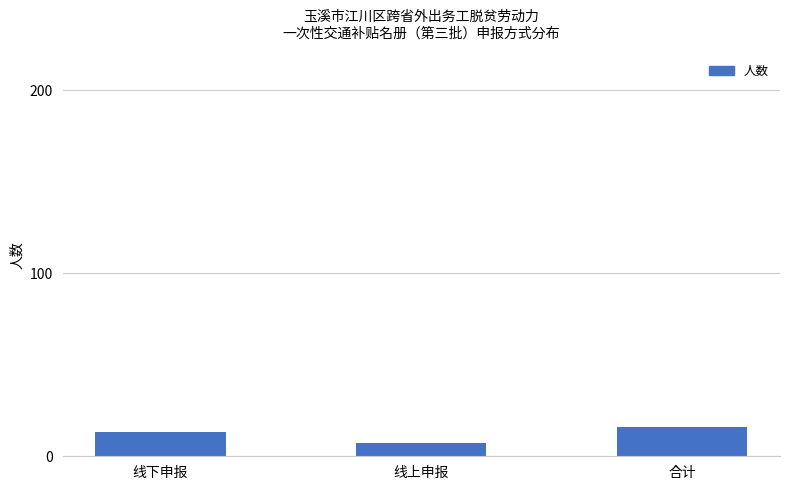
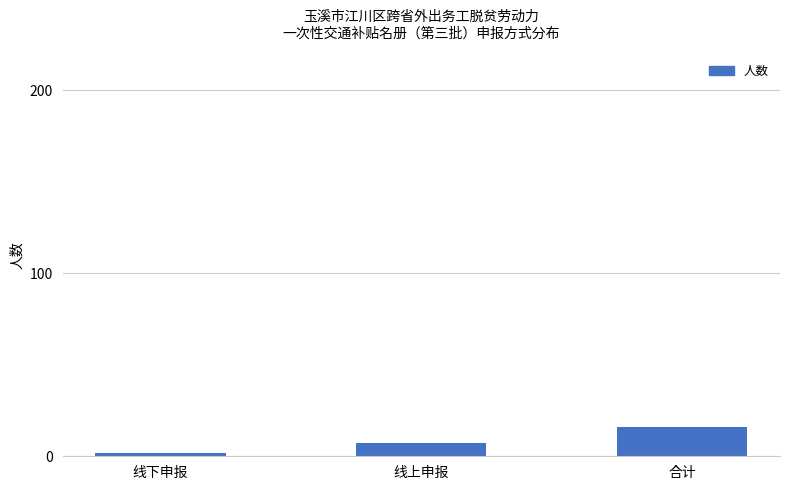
线下申报: 13 -> 2
